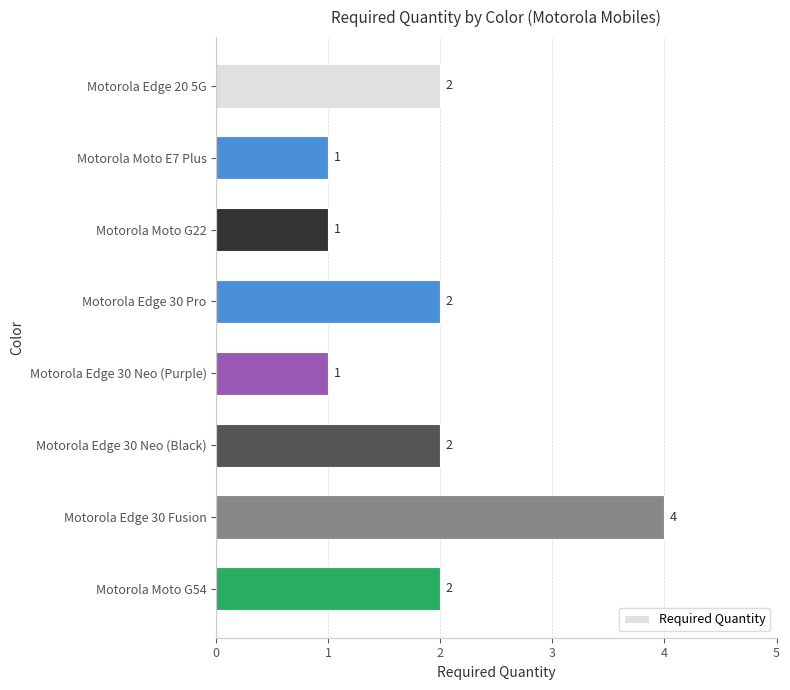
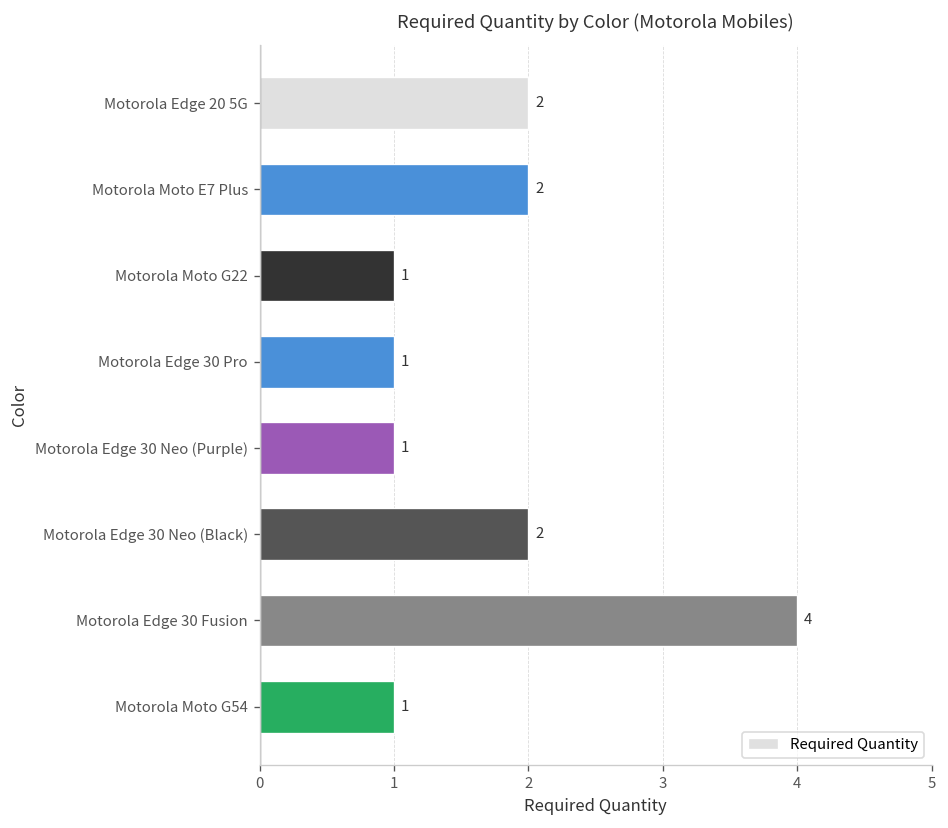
Motorola Moto E7 Plus: 1 -> 2
Motorola Edge 30 Pro: 2 -> 1
Motorola Moto G54: 2 -> 1
